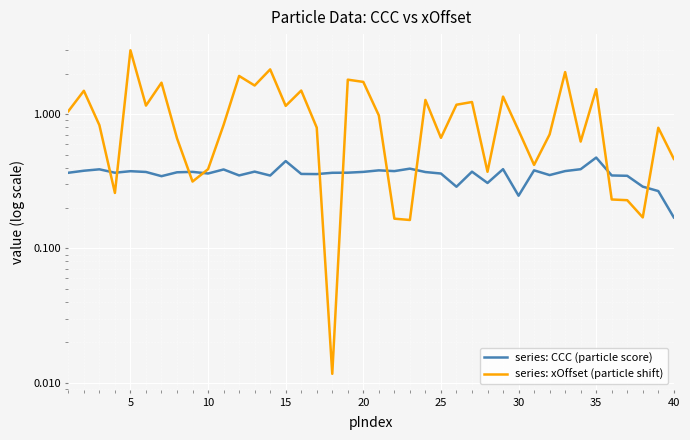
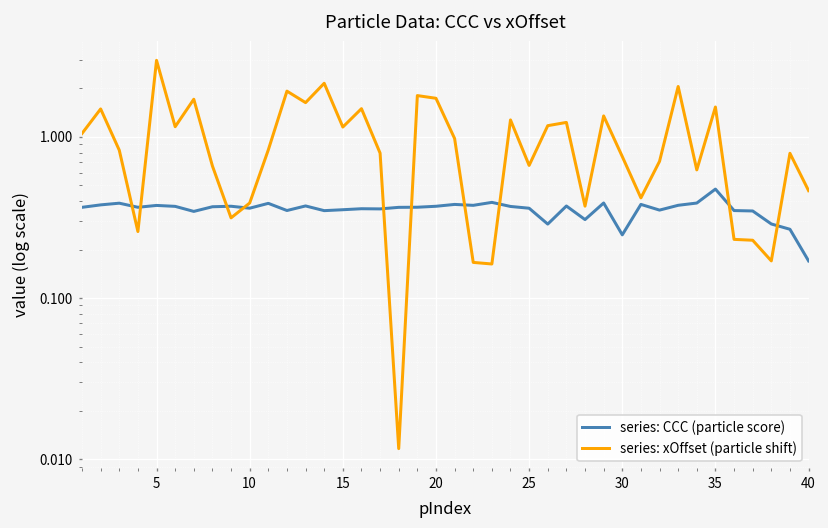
series: CCC (particle score), 15: 0.45 -> 0.35
